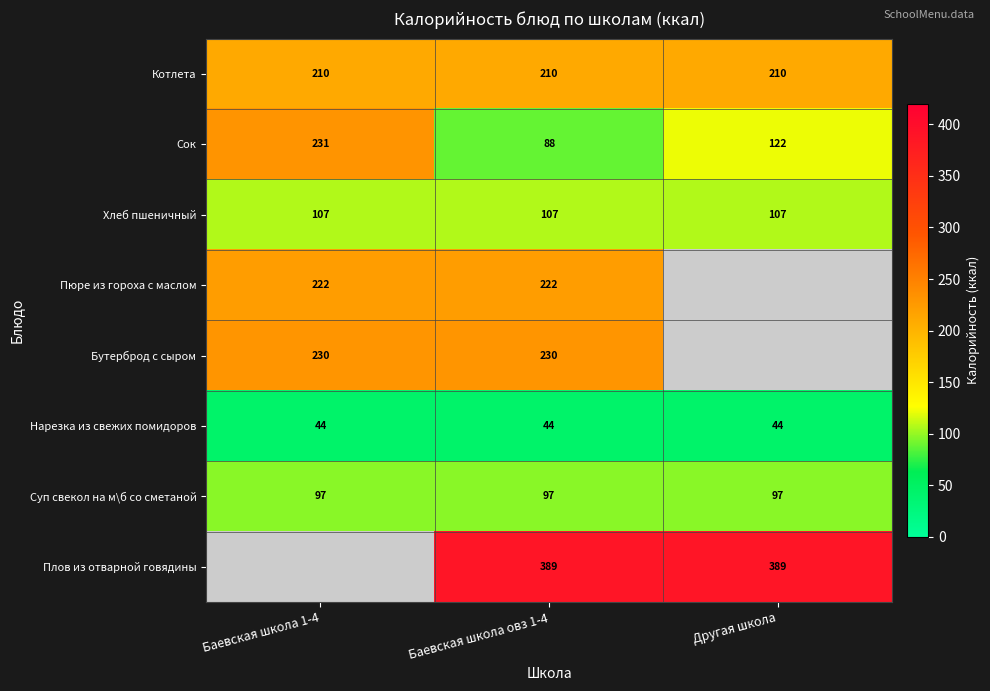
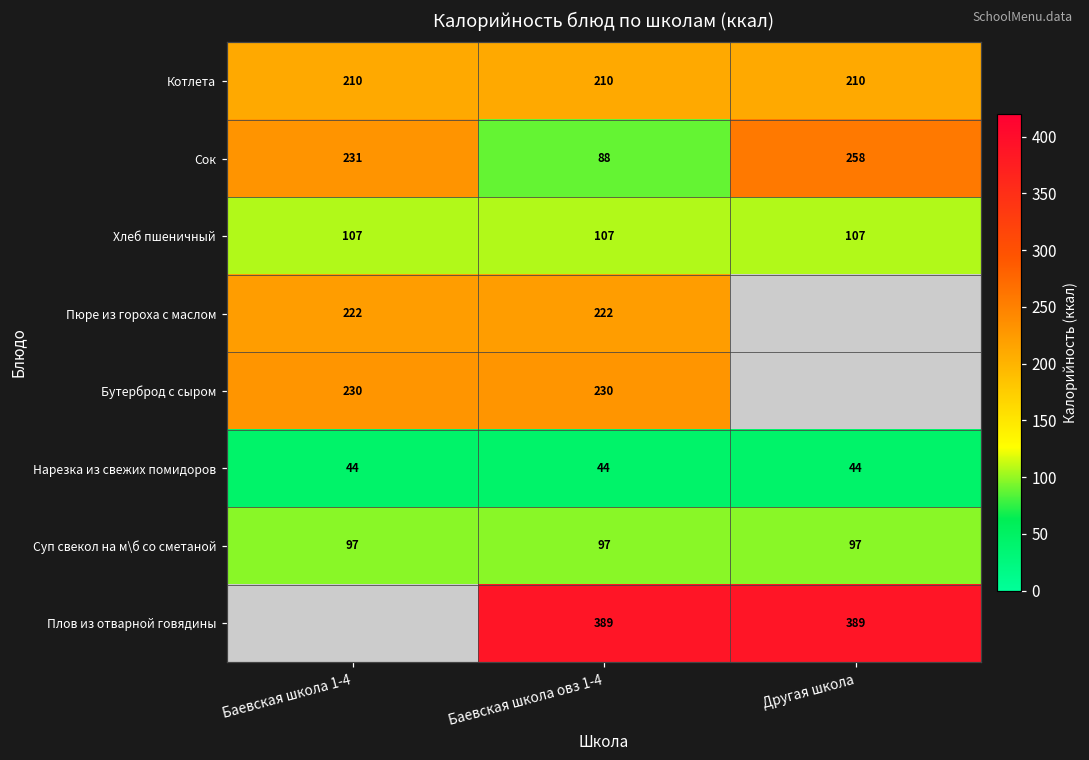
Сок, Другая школа: 122 -> 258
